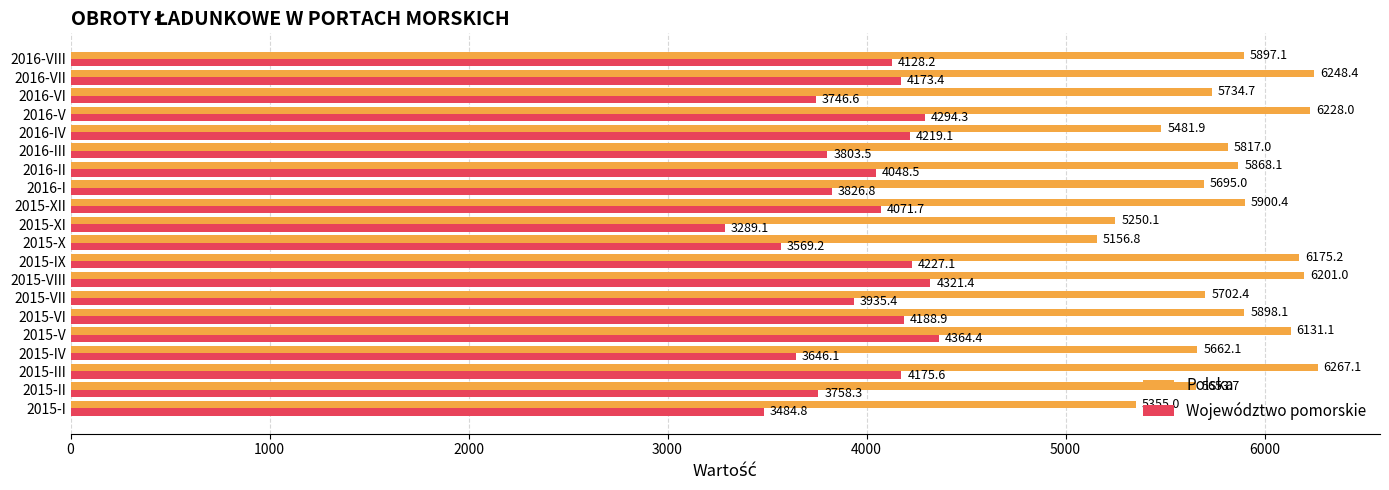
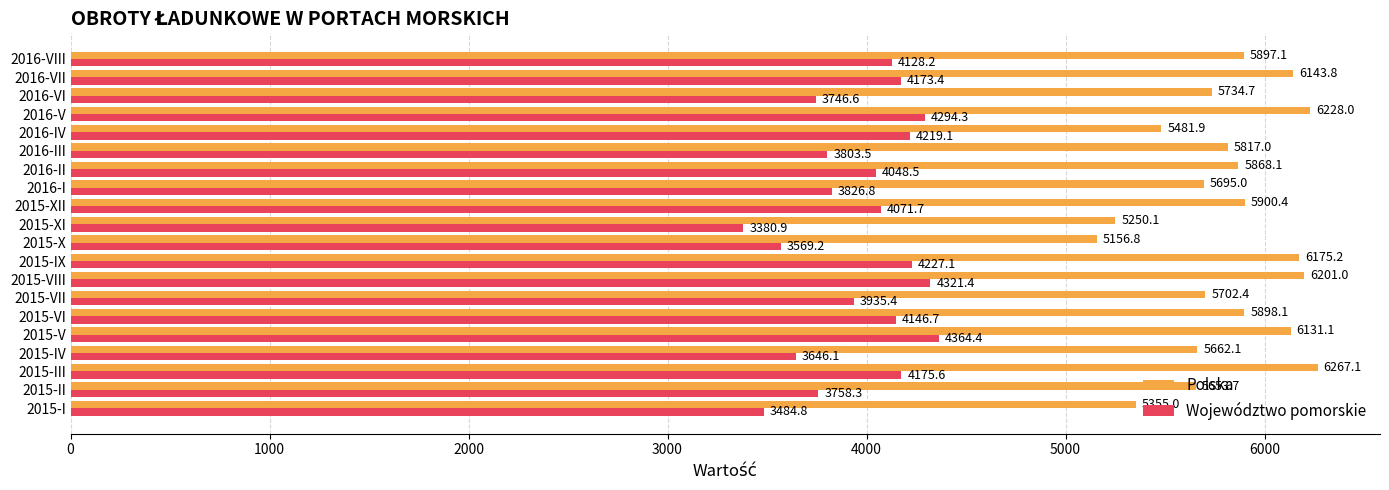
Polska, 2016-VII: 6248.4 -> 6143.8
Województwo pomorskie, 2015-XI: 3289.1 -> 3380.9
Województwo pomorskie, 2015-VI: 4188.9 -> 4146.7
